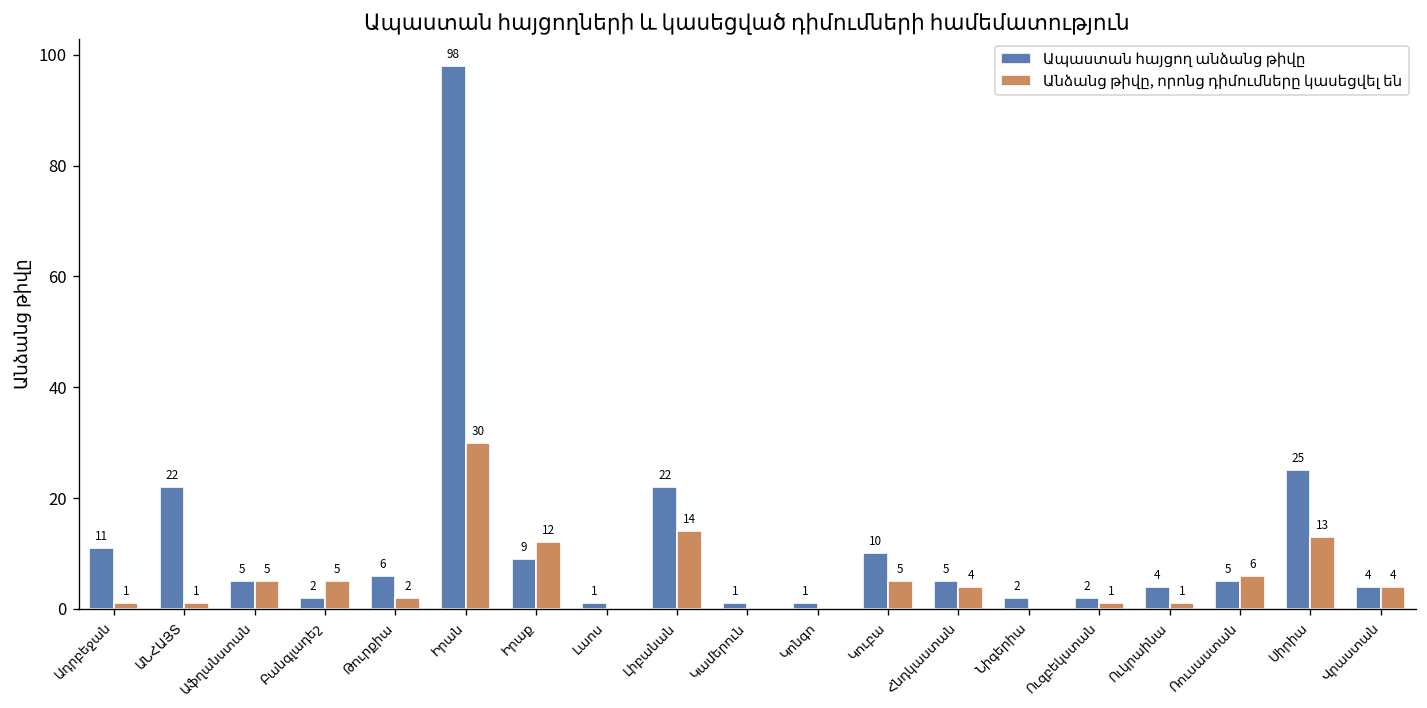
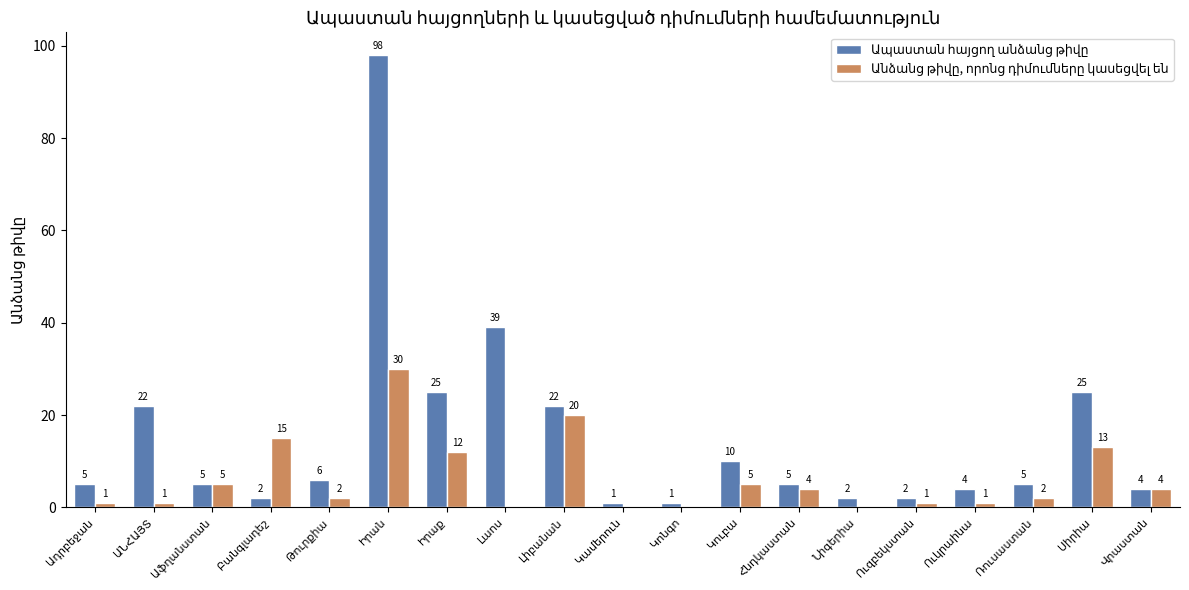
Ապաստան հայցող անձանց թիվը, Ադրբեջան: 11 -> 5
Անձանց թիվը, որոնց դիմումները կասեցվել են, Բանգլադեշ: 5 -> 15
Ապաստան հայցող անձանց թիվը, Իրաք: 9 -> 25
Ապաստան հայցող անձանց թիվը, Լաոս: 1 -> 39
Անձանց թիվը, որոնց դիմումները կասեցվել են, Լիբանան: 14 -> 20
Անձանց թիվը, որոնց դիմումները կասեցվել են, Ռուսաստան: 6 -> 2
